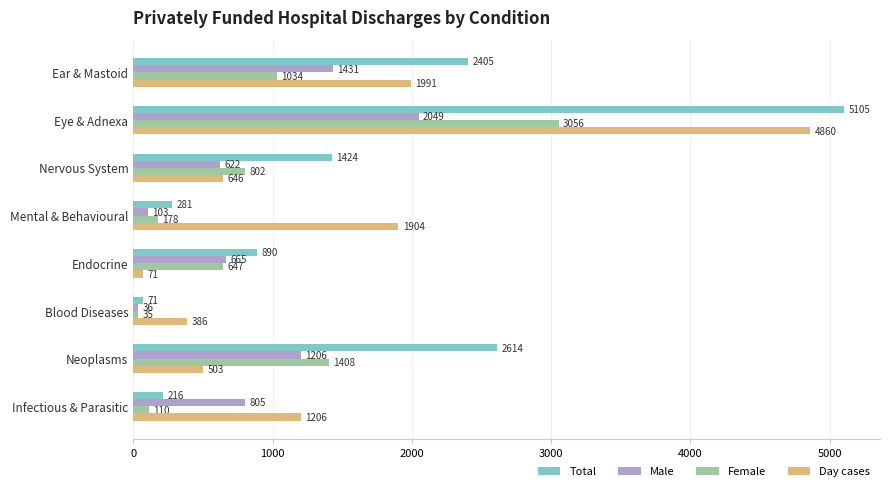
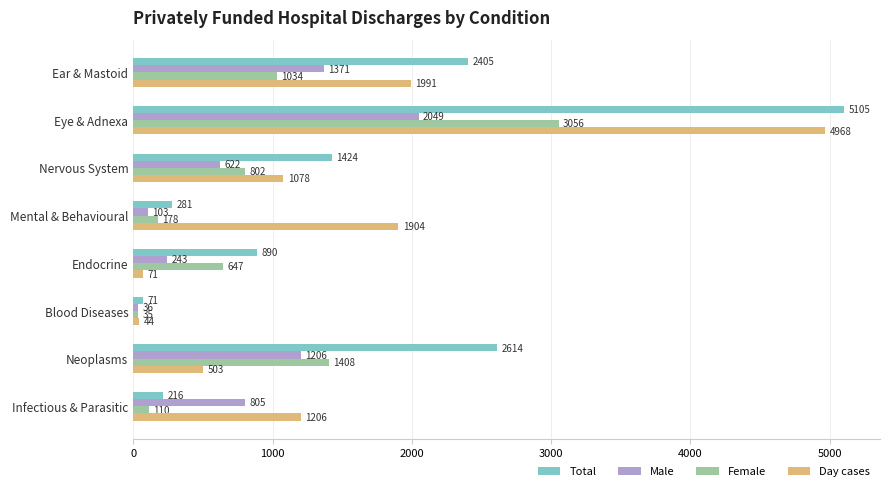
Male, Ear & Mastoid: 1431 -> 1371
Day cases, Eye & Adnexa: 4860 -> 4968
Day cases, Nervous System: 646 -> 1078
Male, Endocrine: 665 -> 243
Day cases, Blood Diseases: 386 -> 44
